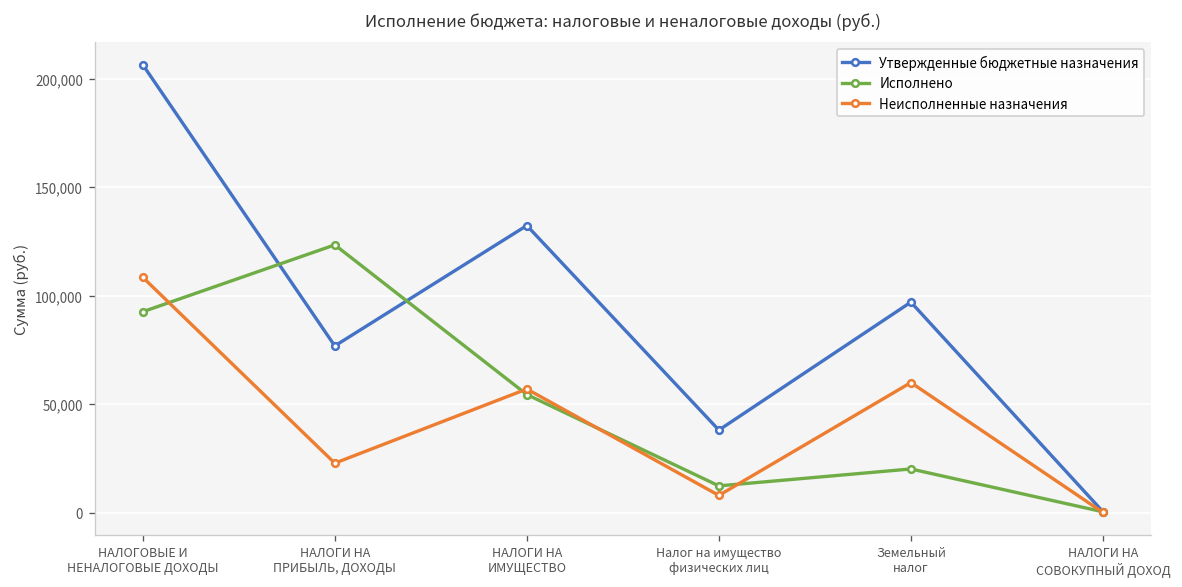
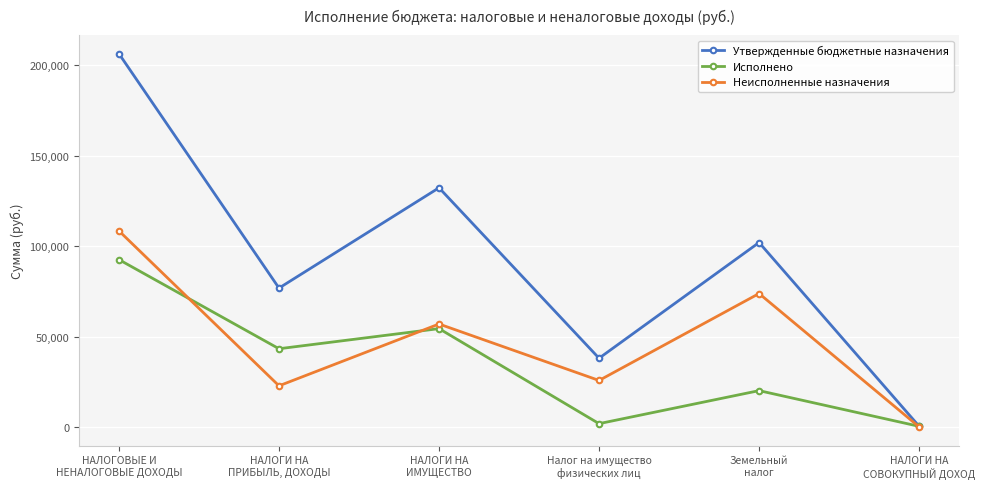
Исполнено, НАЛОГИ НА ПРИБЫЛЬ, ДОХОДЫ: 123,000 -> 43,000
Исполнено, Налог на имущество физических лиц: 12,000 -> 2,000
Неисполненные назначения, Налог на имущество физических лиц: 8,000 -> 26,000
Утвержденные бюджетные назначения, Земельный налог: 97,000 -> 102,000
Неисполненные назначения, Земельный налог: 60,000 -> 74,000
